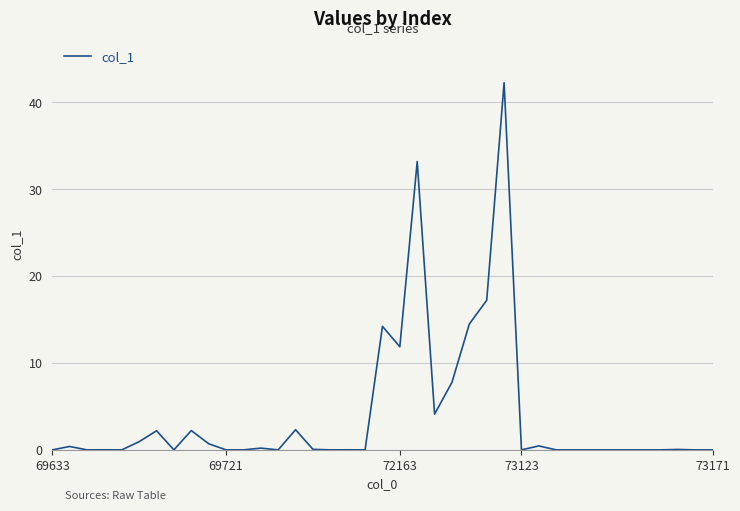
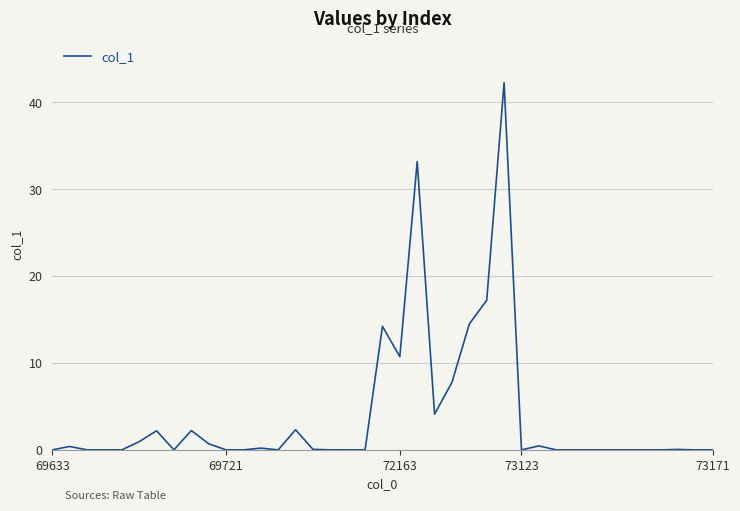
72163: 12 -> 11
